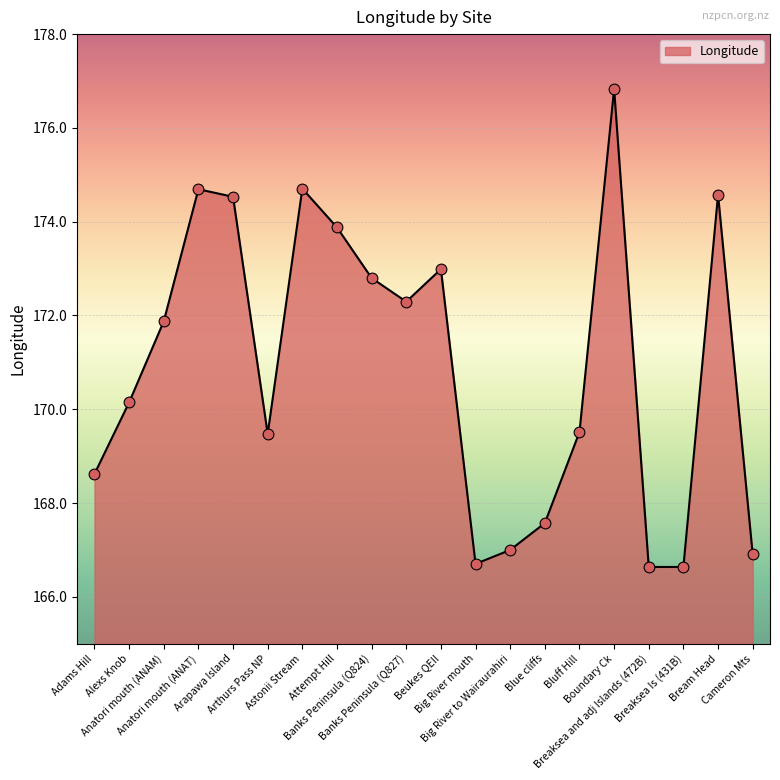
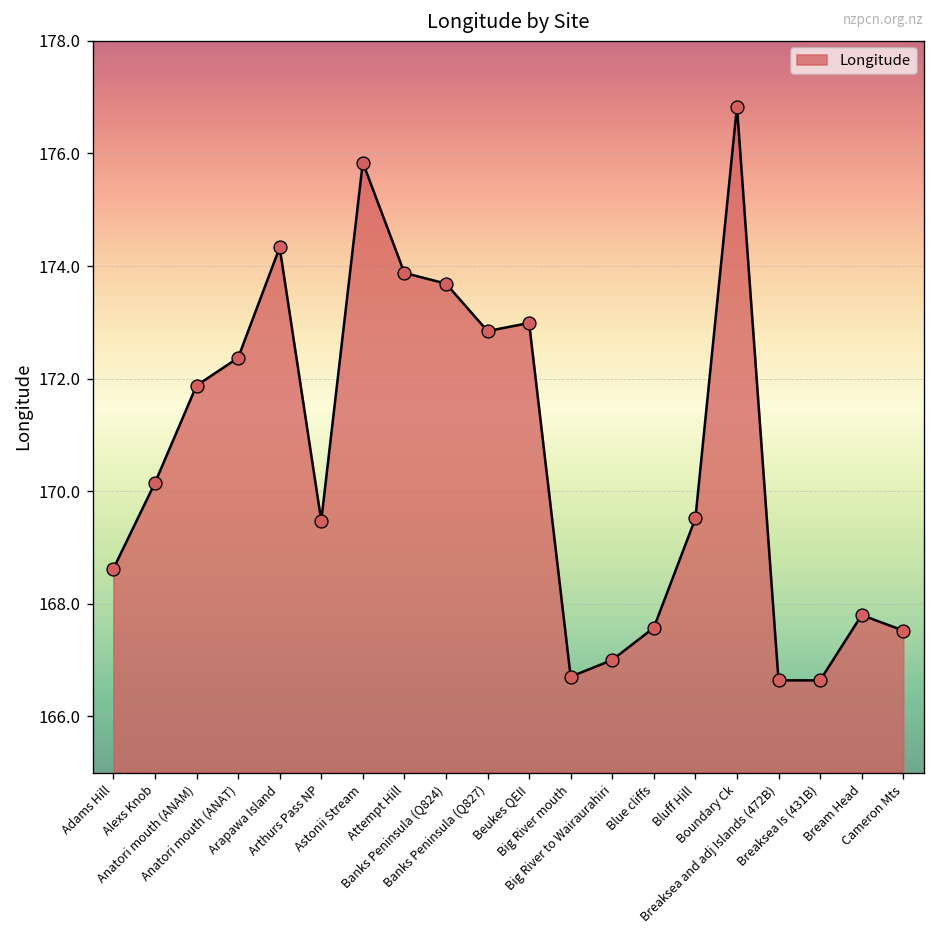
Anatori mouth (ANAT): 174.7 -> 172.4
Arapawa Island: 174.5 -> 174.3
Astonii Stream: 174.7 -> 175.8
Banks Peninsula (Q824): 172.8 -> 173.7
Banks Peninsula (Q827): 172.3 -> 172.8
Bream Head: 174.6 -> 167.8
Cameron Mts: 166.9 -> 167.5
